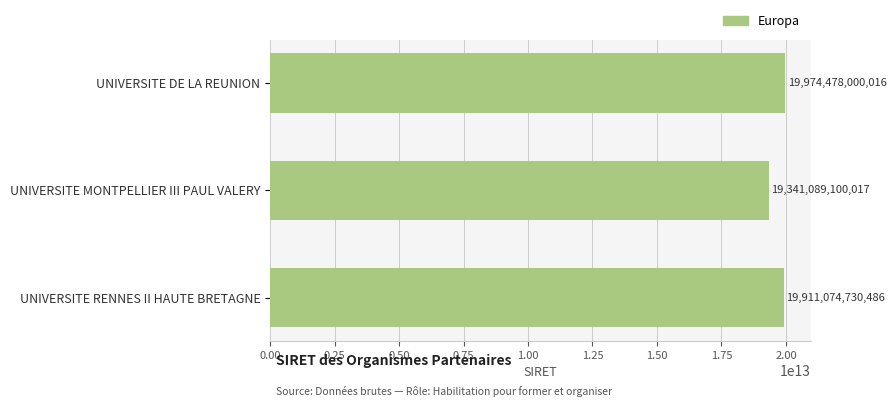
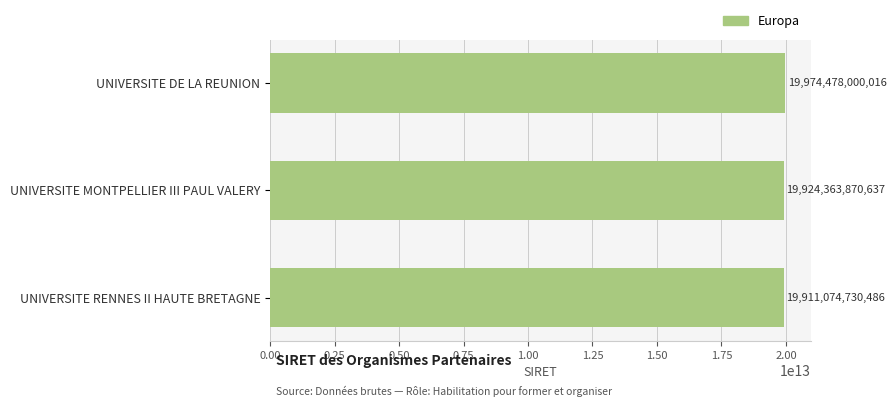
UNIVERSITE MONTPELLIER III PAUL VALERY: 19,341,089,100,017 -> 19,924,363,870,637
